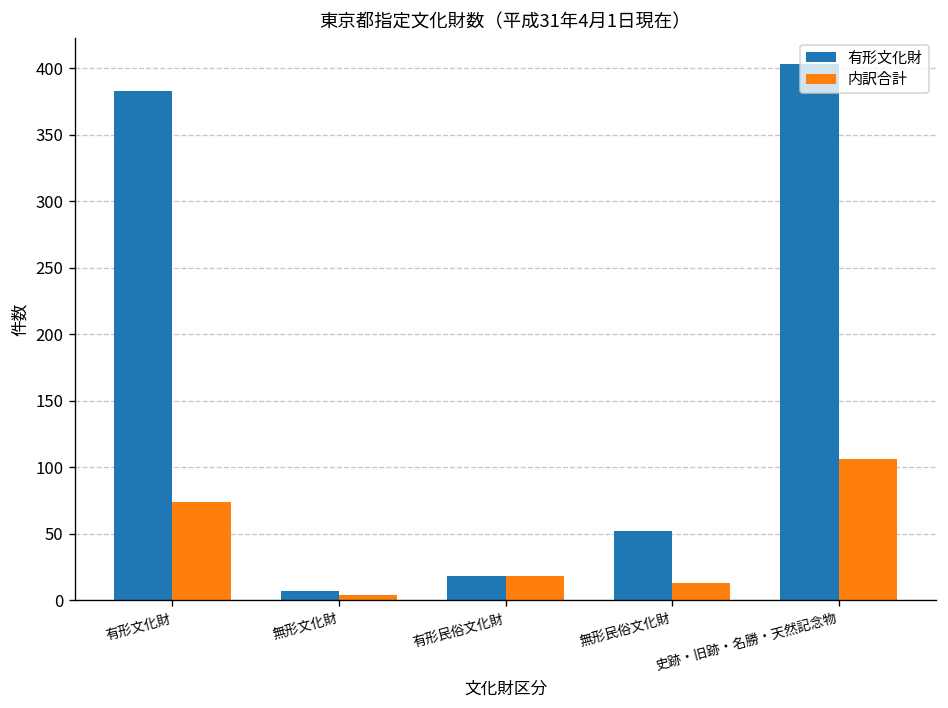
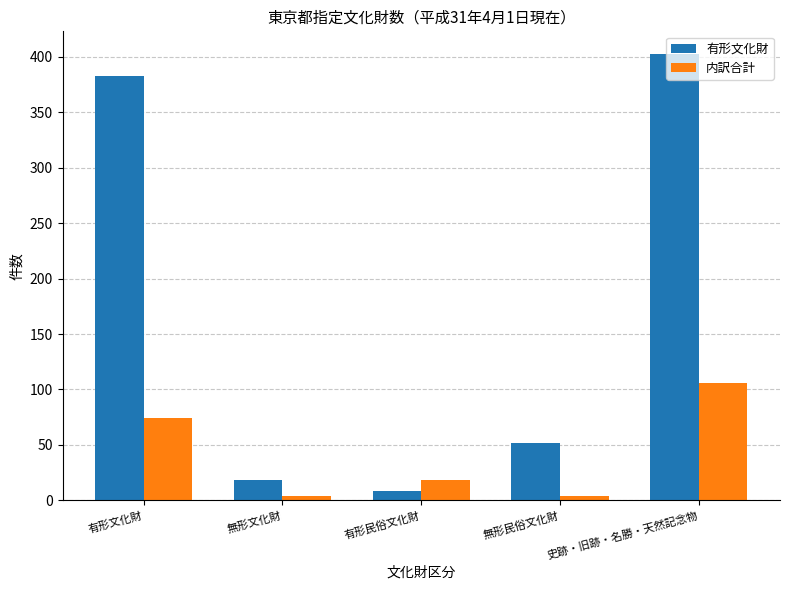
有形文化財, 無形文化財: 7 -> 18
有形文化財, 有形民俗文化財: 18 -> 8
内訳合計, 無形民俗文化財: 13 -> 4
